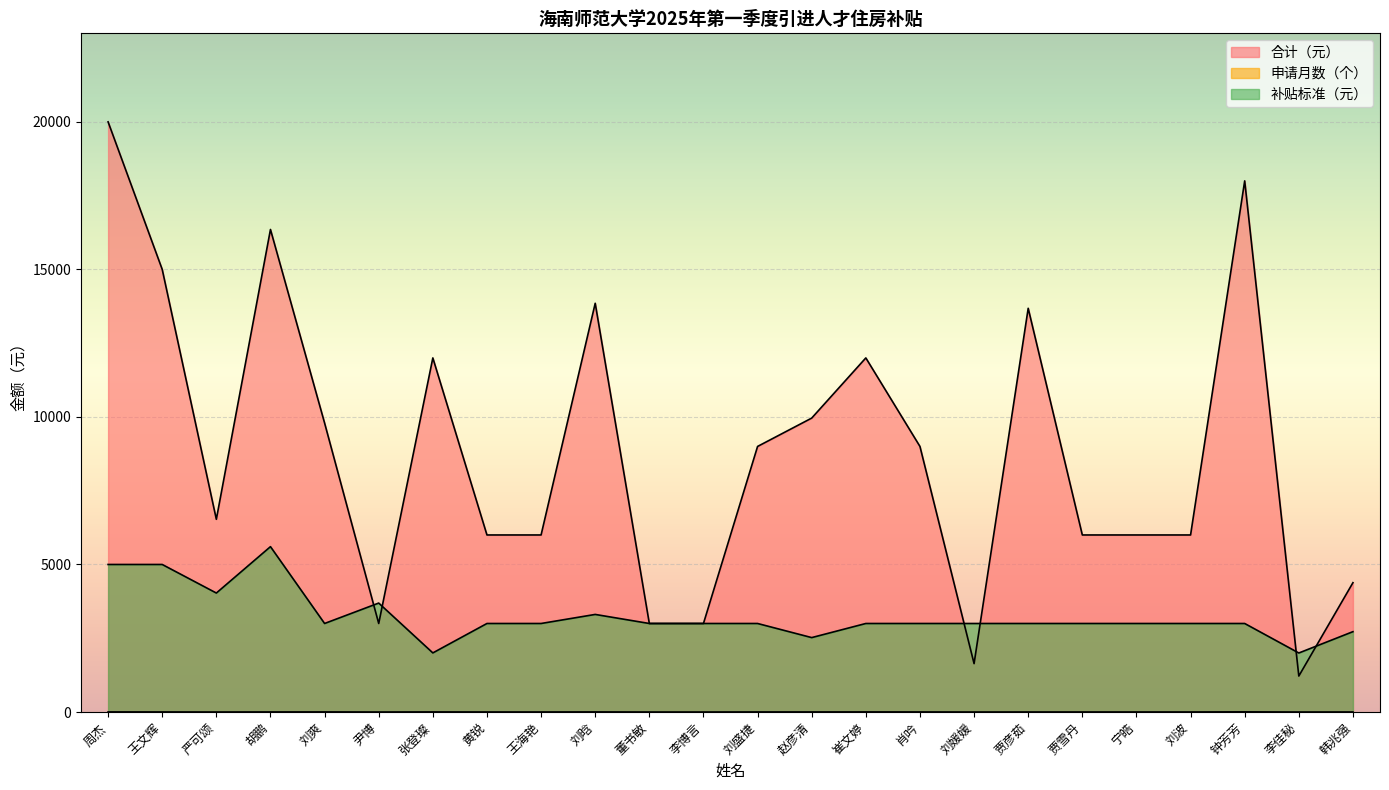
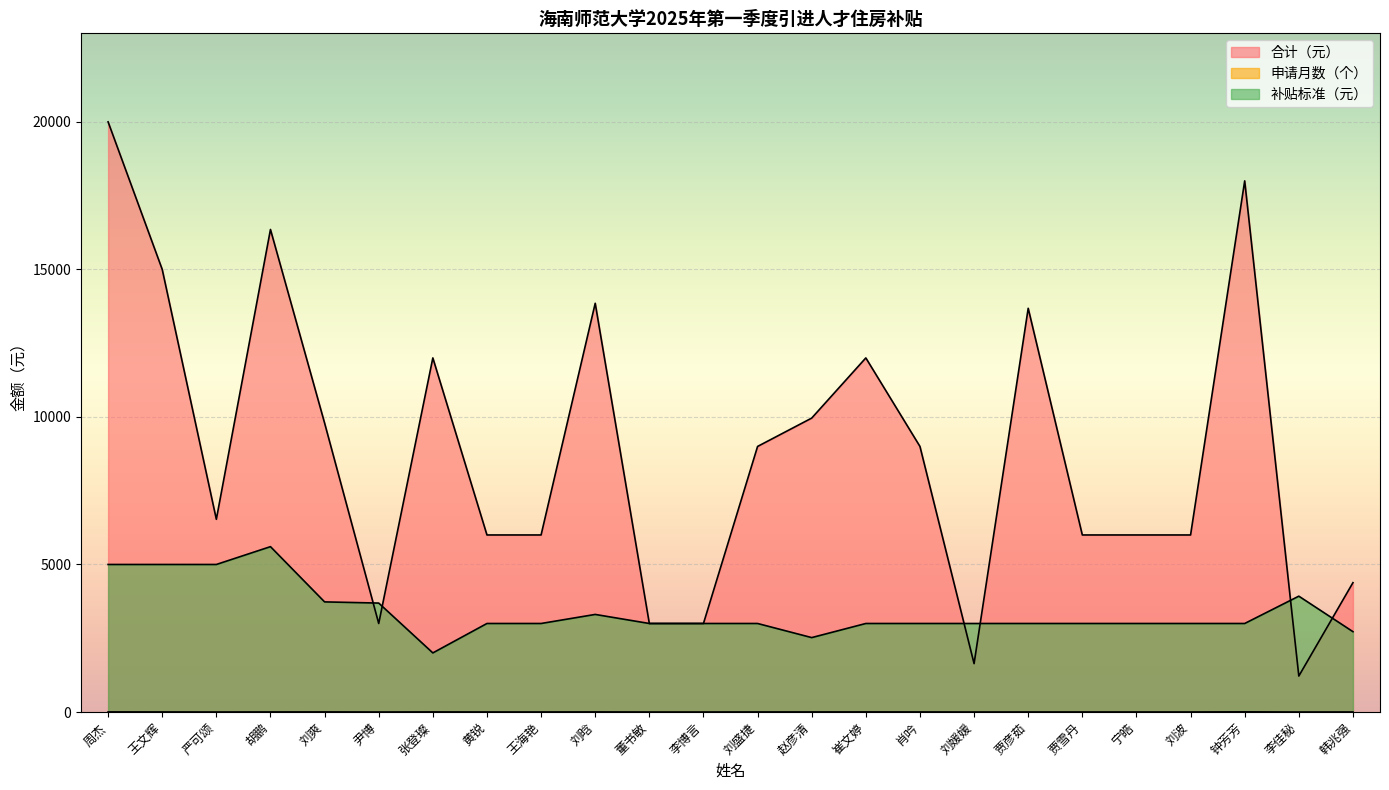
补贴标准（元）, 严可颂: 4000 -> 5000
补贴标准（元）, 刘爽: 3000 -> 3700
补贴标准（元）, 李佳秘: 2000 -> 3900
